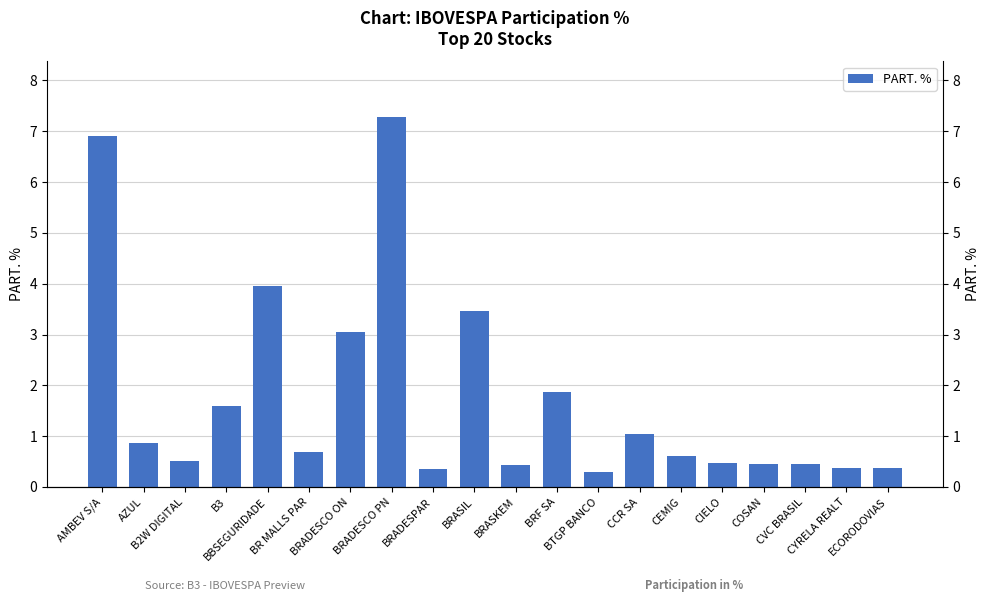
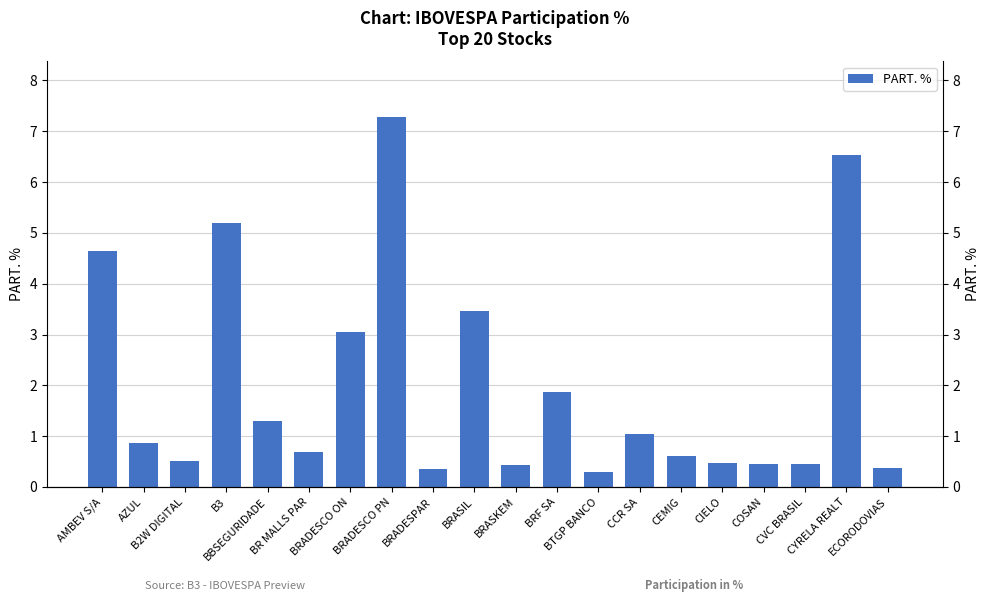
AMBEV S/A: 6.9 -> 4.7
B3: 1.6 -> 5.2
BBSEGURIDADE: 3.9 -> 1.3
CYRELA REALT: 0.4 -> 6.5
